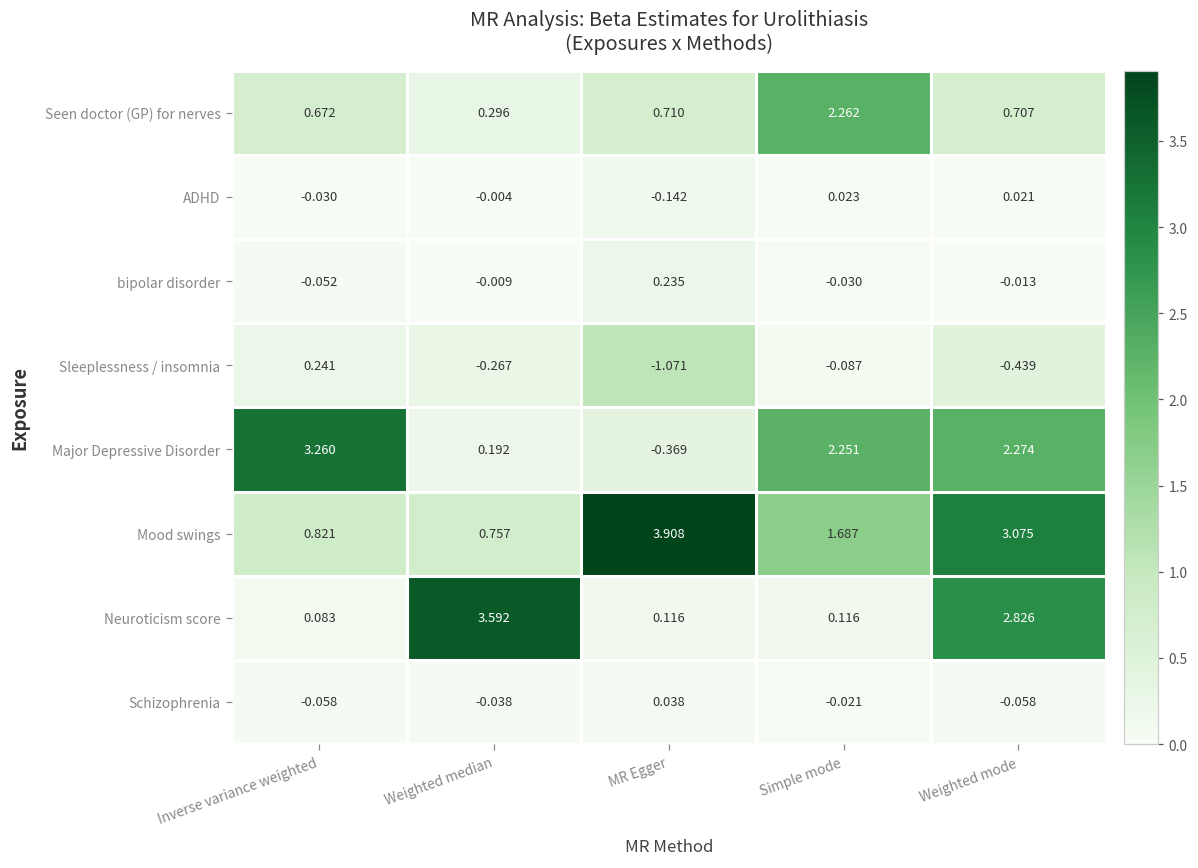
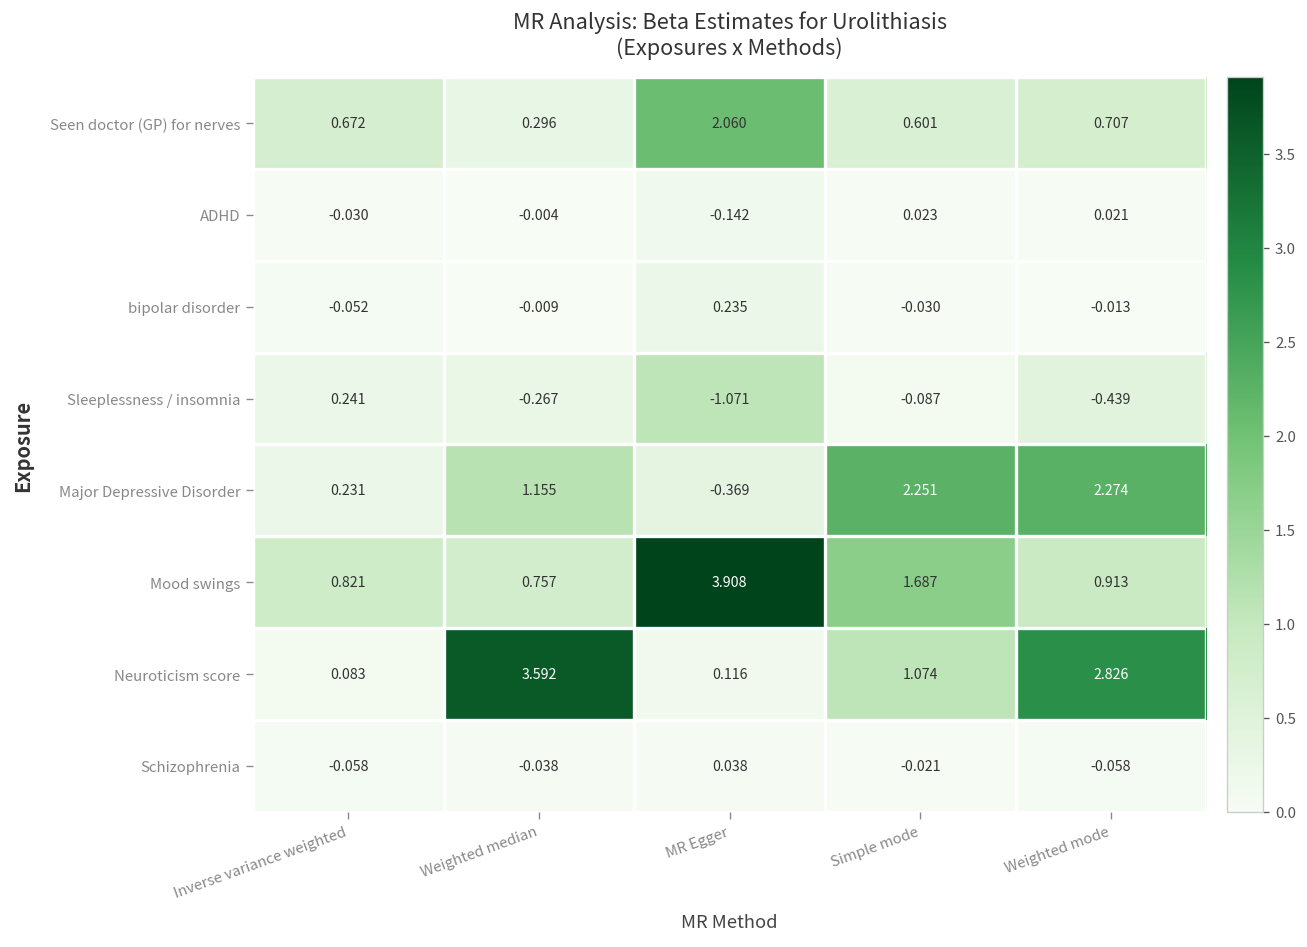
Seen doctor (GP) for nerves, MR Egger: 0.710 -> 2.060
Seen doctor (GP) for nerves, Simple mode: 2.262 -> 0.601
Major Depressive Disorder, Inverse variance weighted: 3.260 -> 0.231
Major Depressive Disorder, Weighted median: 0.192 -> 1.155
Mood swings, Weighted mode: 3.075 -> 0.913
Neuroticism score, Simple mode: 0.116 -> 1.074
